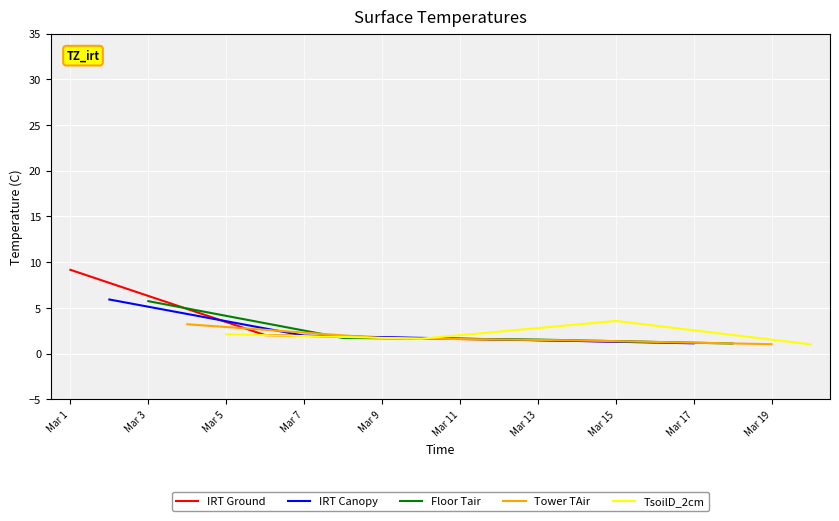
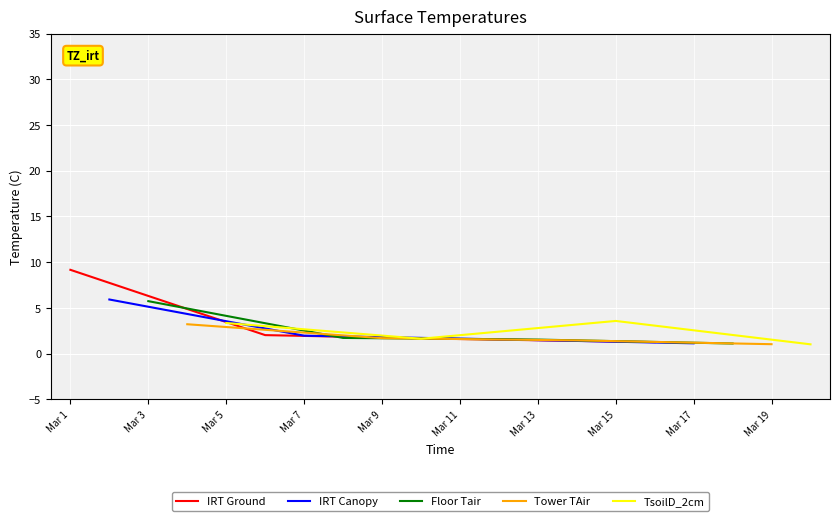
TsoilD_2cm, Mar 5: 2 -> 3
